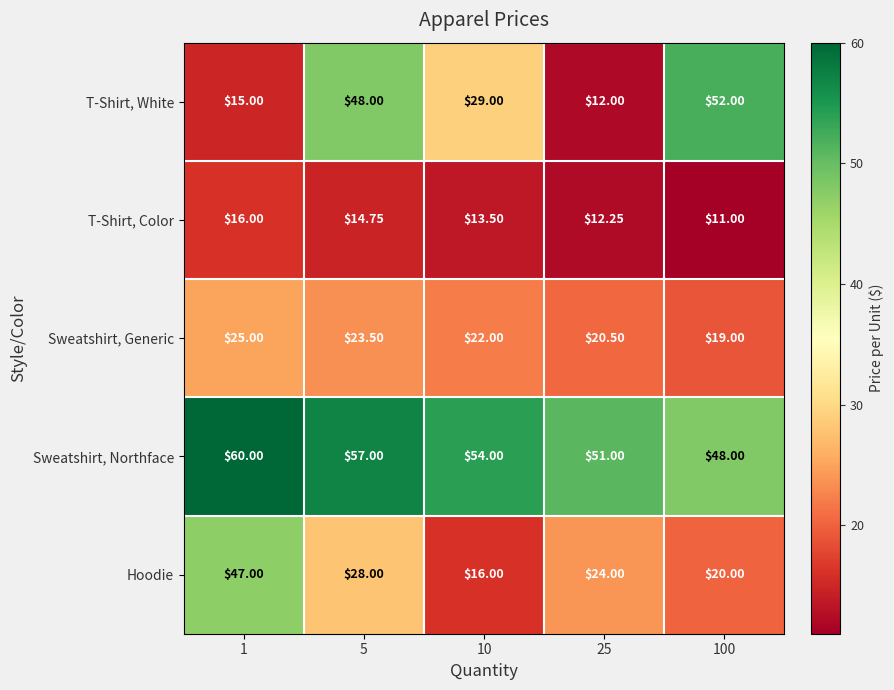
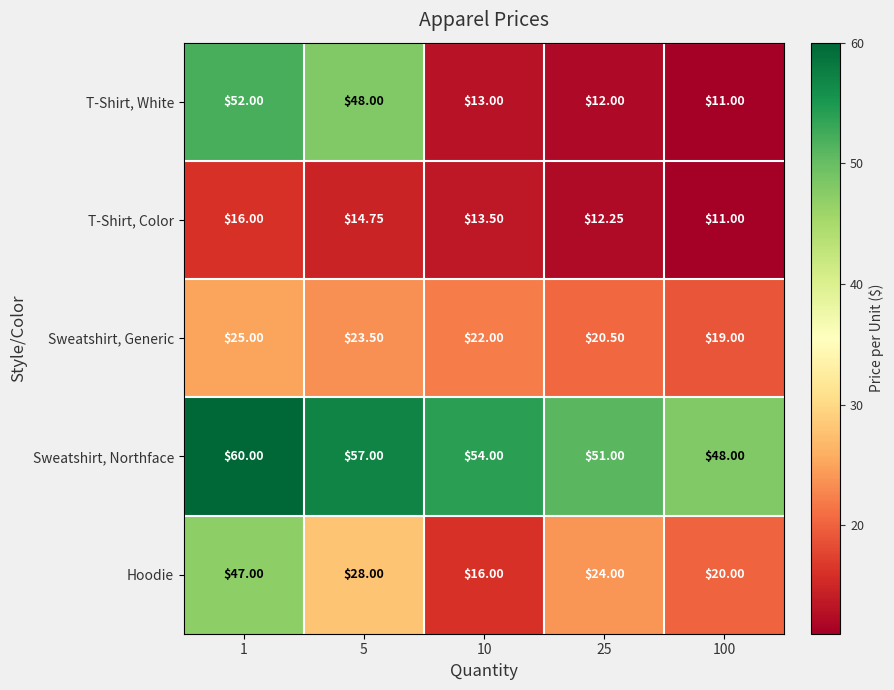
T-Shirt, White, 1: $15.00 -> $52.00
T-Shirt, White, 10: $29.00 -> $13.00
T-Shirt, White, 100: $52.00 -> $11.00
